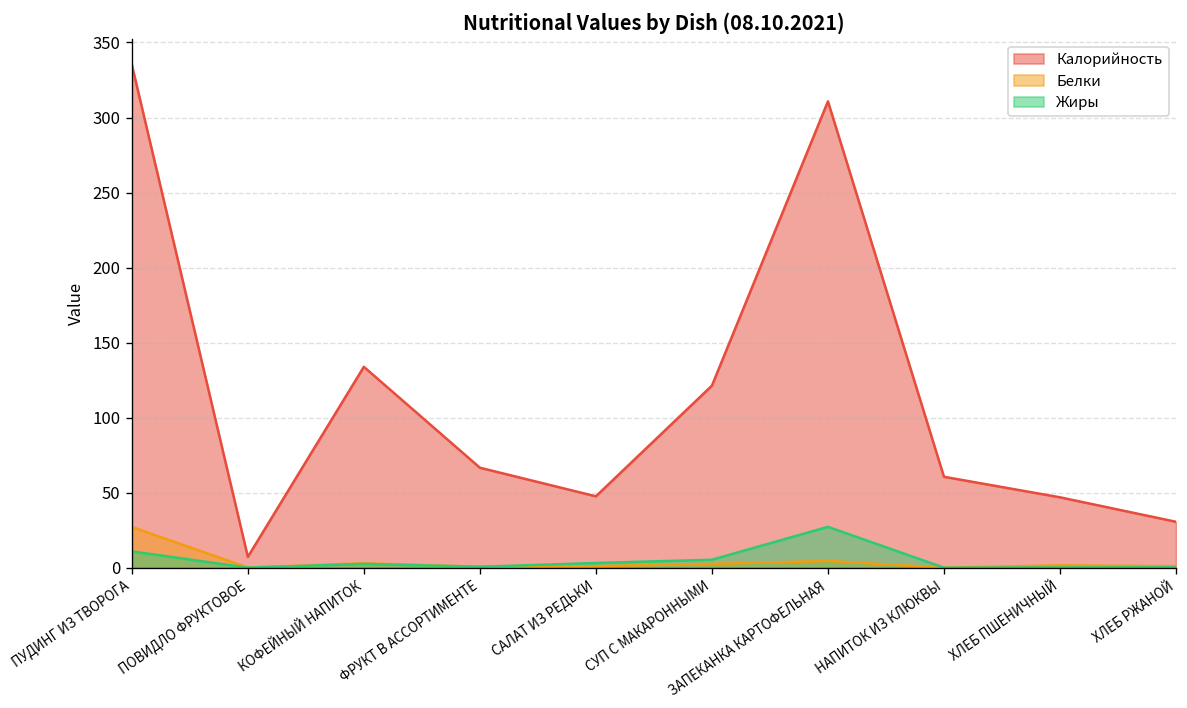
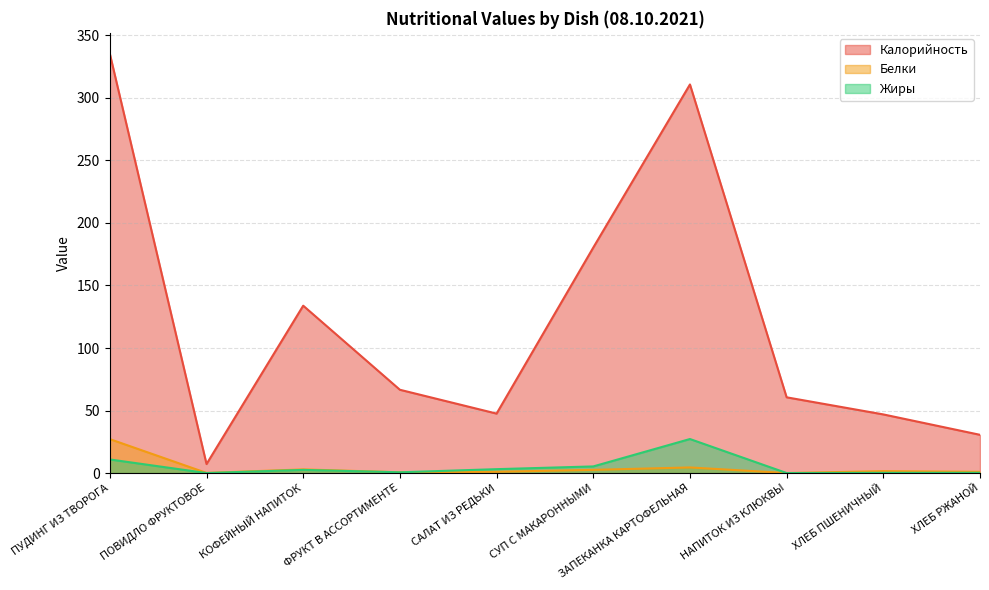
Калорийность, СУП С МАКАРОННЫМИ: 121 -> 180
